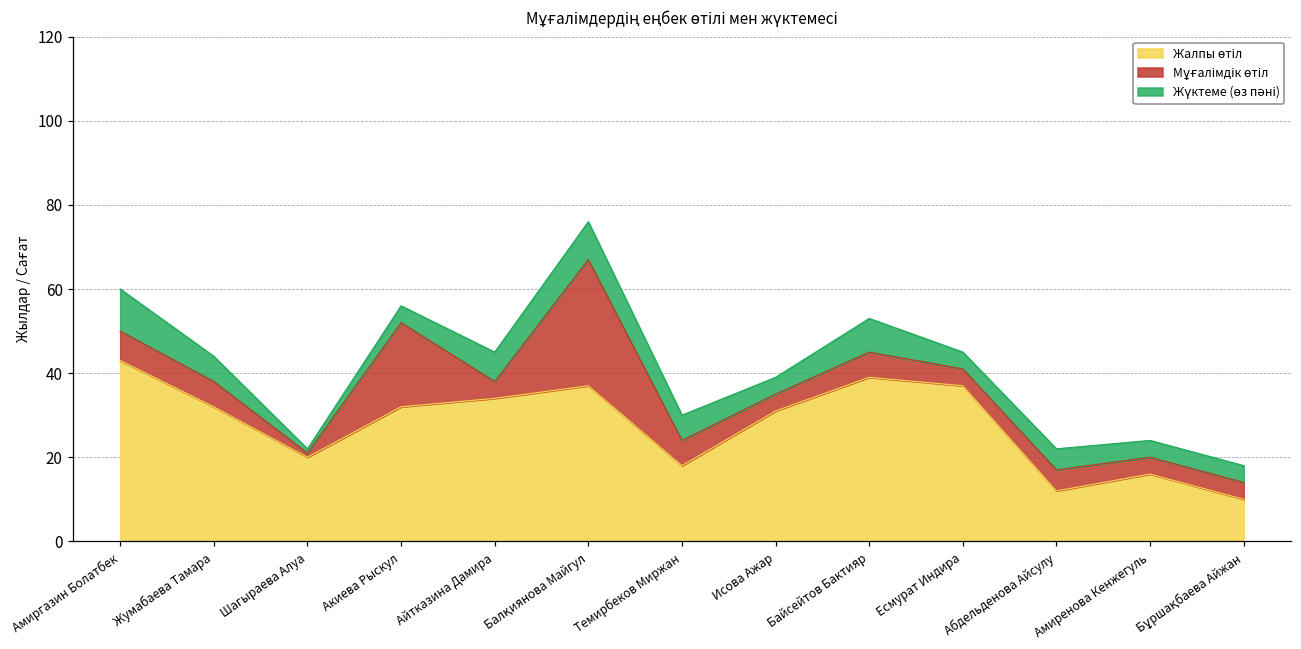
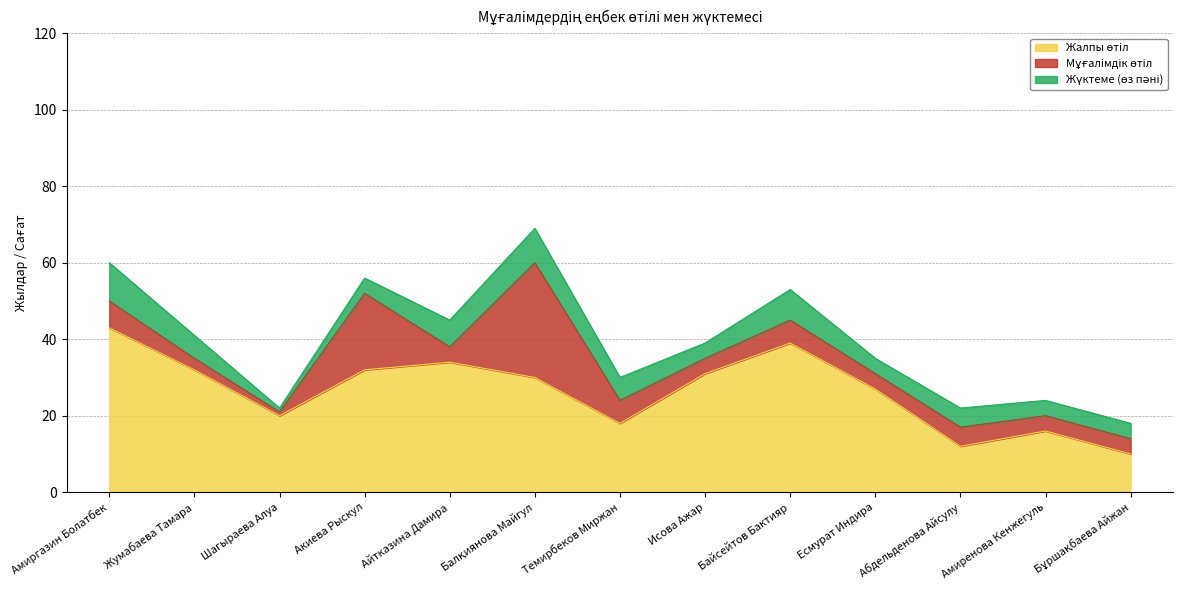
Мұғалімдік өтіл, Жумабаева Тамара: 6 -> 3
Жалпы өтіл, Балқиянова Майгул: 37 -> 30
Жалпы өтіл, Есмурат Индира: 37 -> 27
